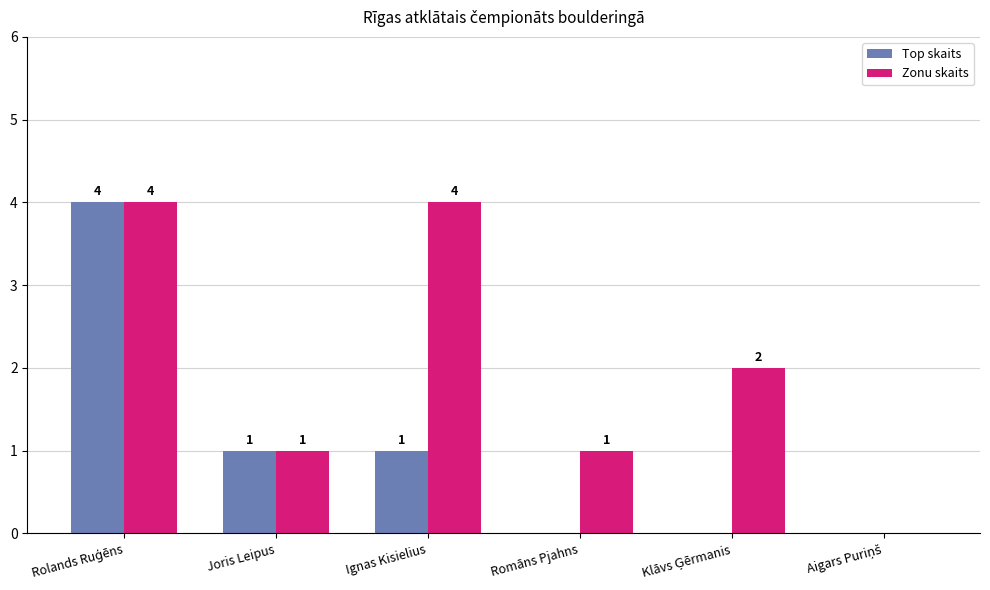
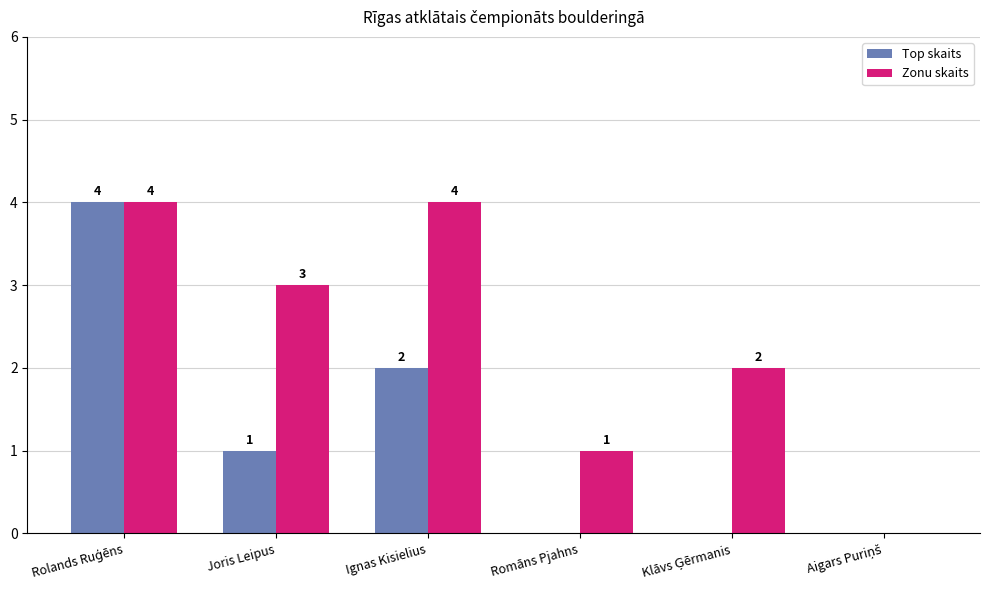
Zonu skaits, Joris Leipus: 1 -> 3
Top skaits, Ignas Kisielius: 1 -> 2
